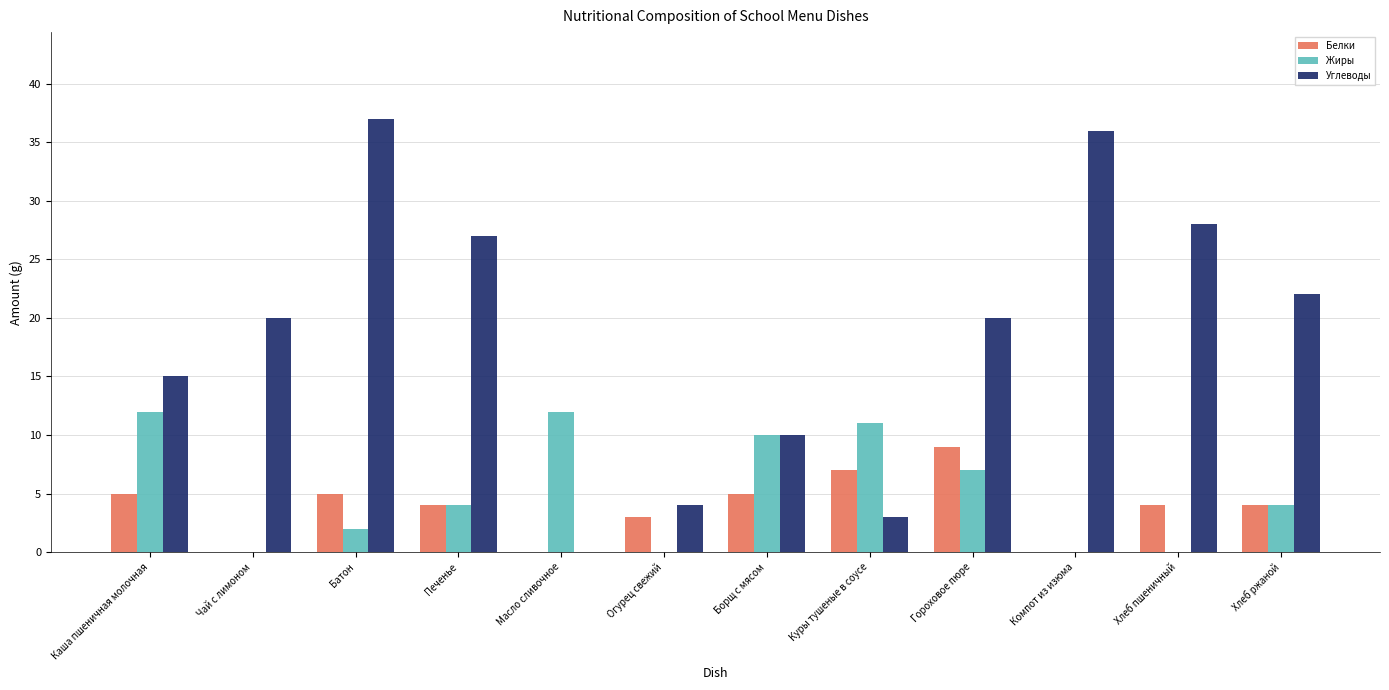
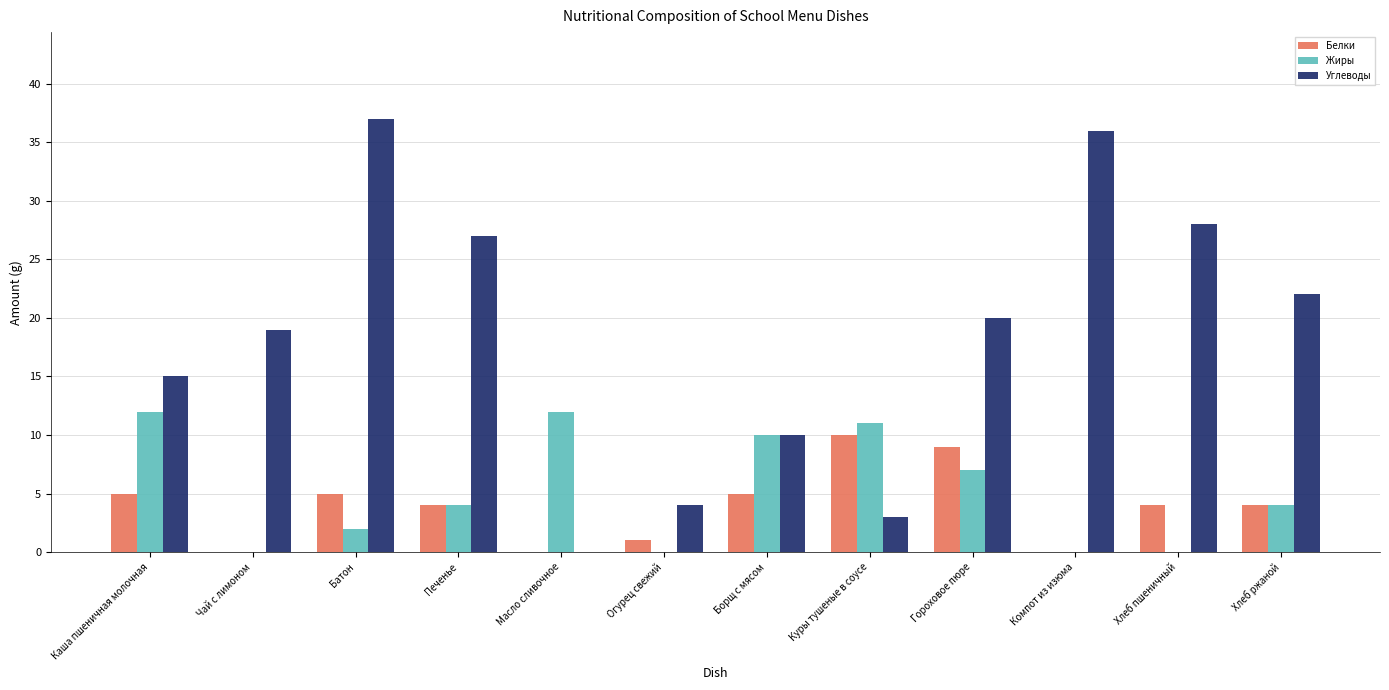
Углеводы, Чай с лимоном: 20 -> 19
Белки, Огурец свежий: 3 -> 1
Белки, Куры тушеные в соусе: 7 -> 10
